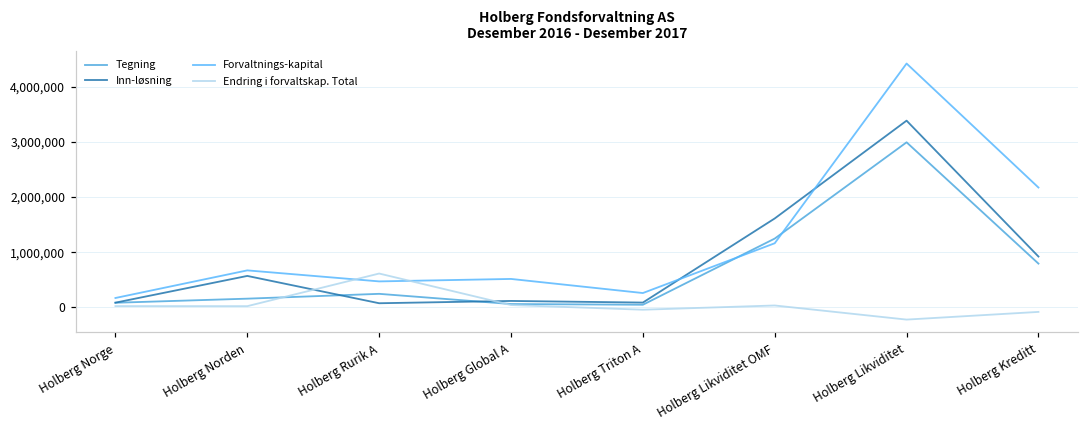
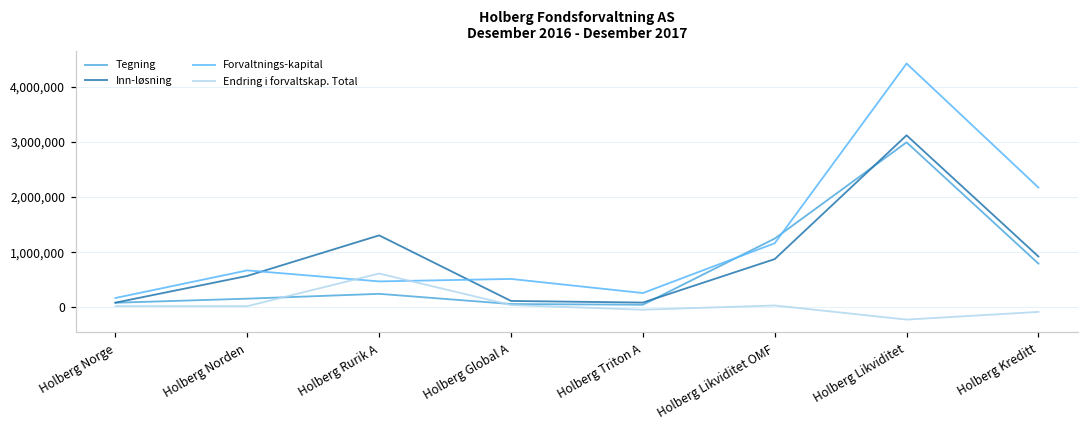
Inn-løsning, Holberg Rurik A: 100,000 -> 1,300,000
Inn-løsning, Holberg Likviditet OMF: 1,600,000 -> 900,000
Inn-løsning, Holberg Likviditet: 3,400,000 -> 3,100,000
